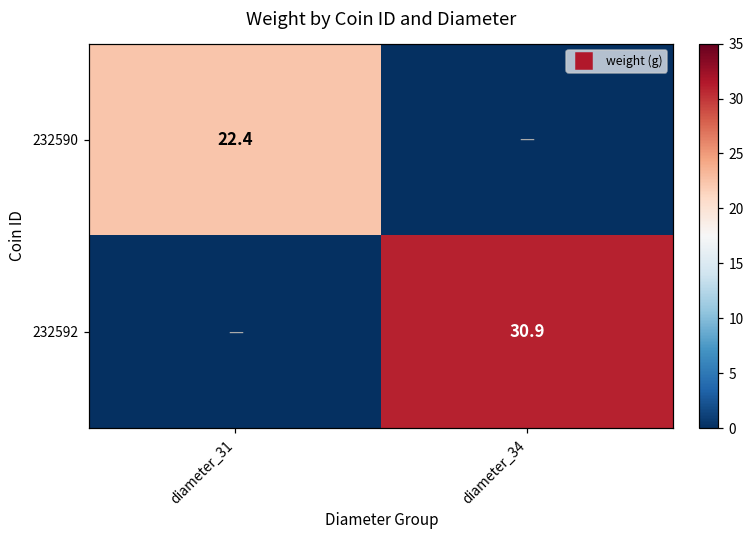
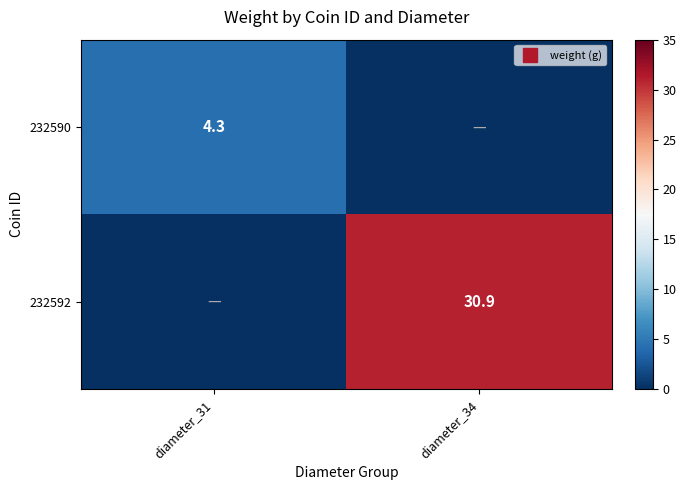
232590, diameter_31: 22.4 -> 4.3
